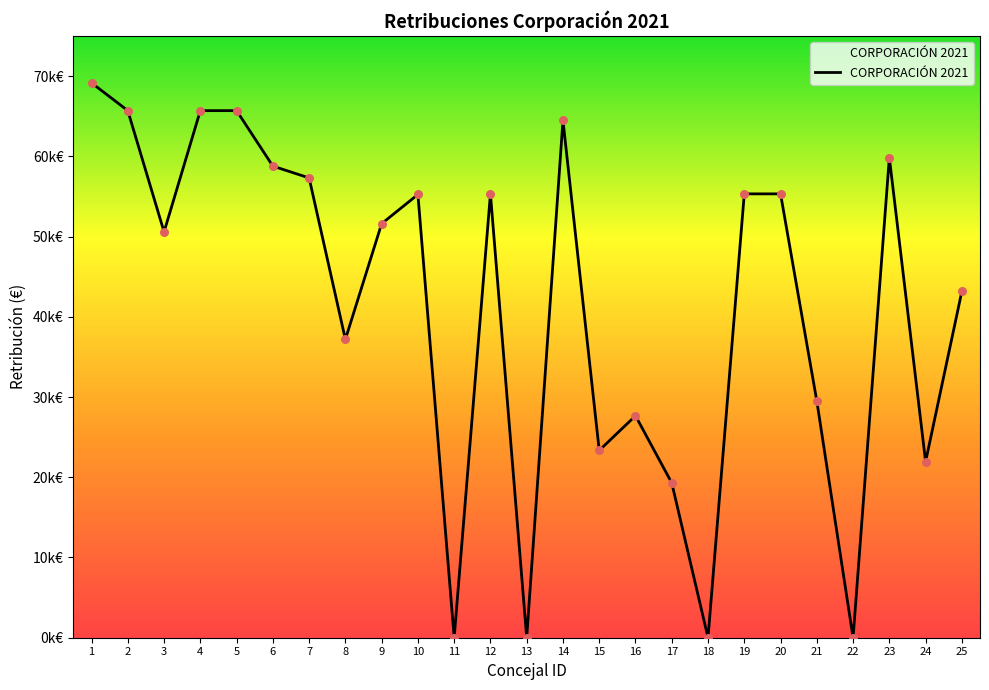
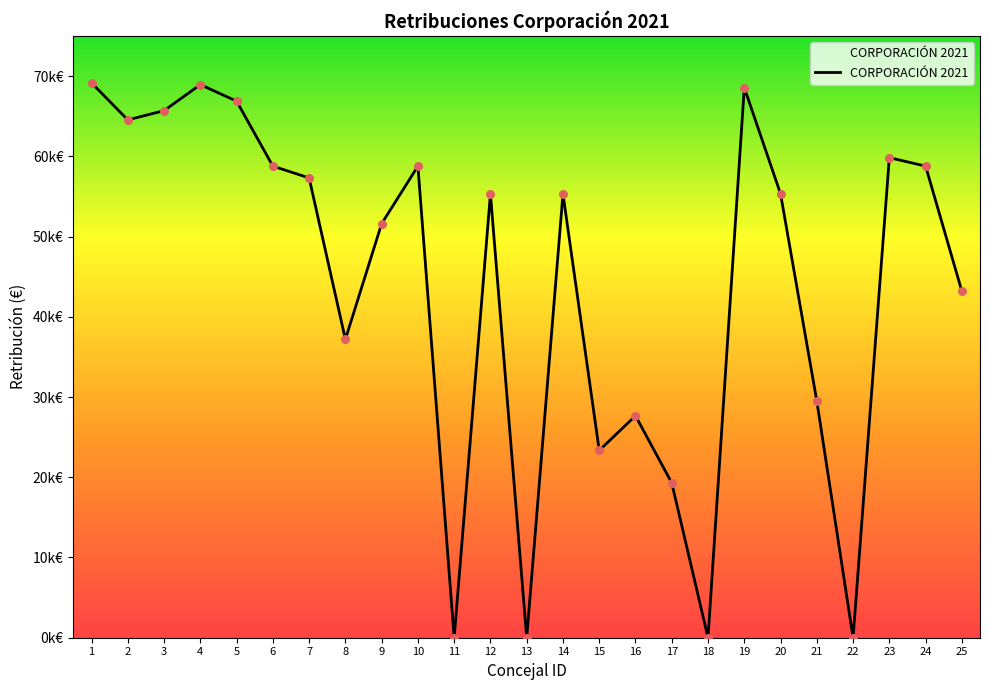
2: 66k€ -> 65k€
3: 51k€ -> 66k€
4: 66k€ -> 69k€
5: 66k€ -> 67k€
10: 55k€ -> 59k€
14: 64k€ -> 55k€
19: 55k€ -> 69k€
24: 22k€ -> 59k€
